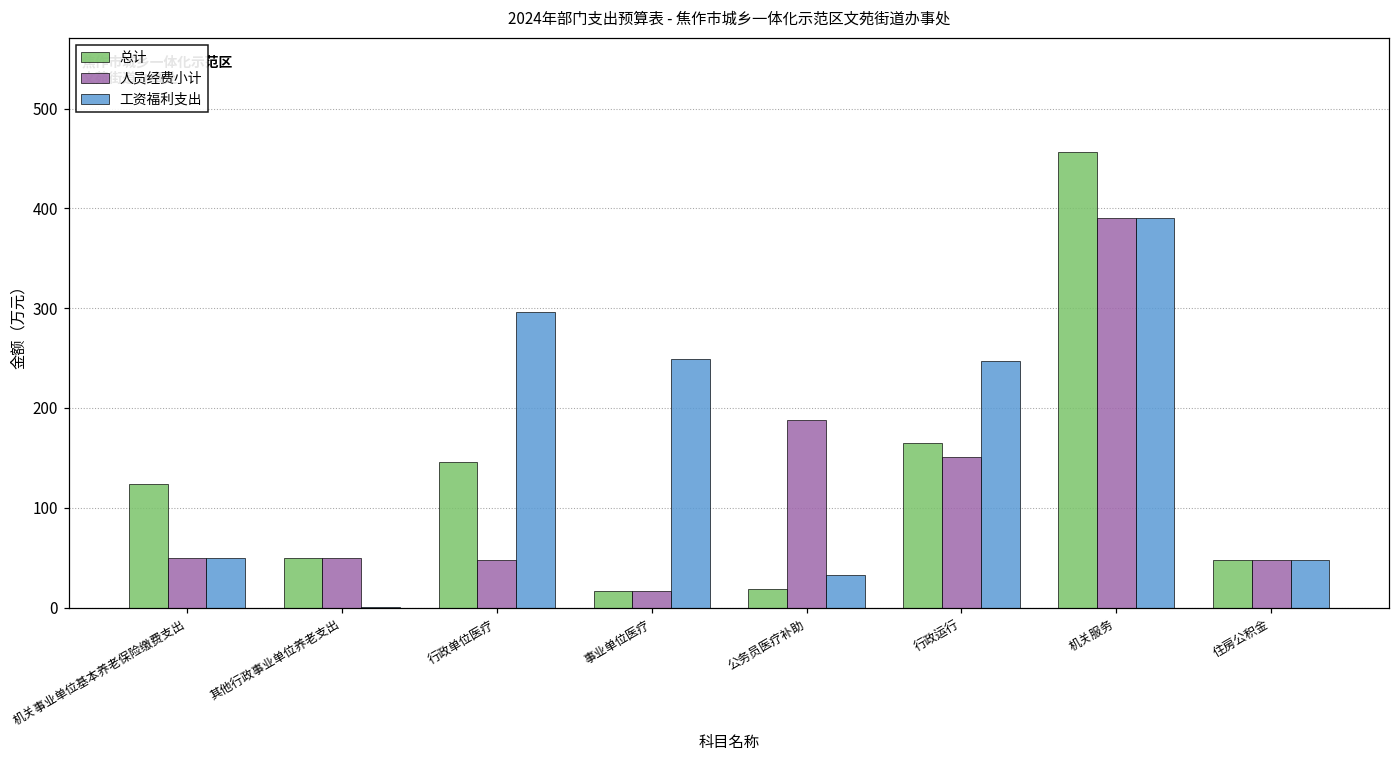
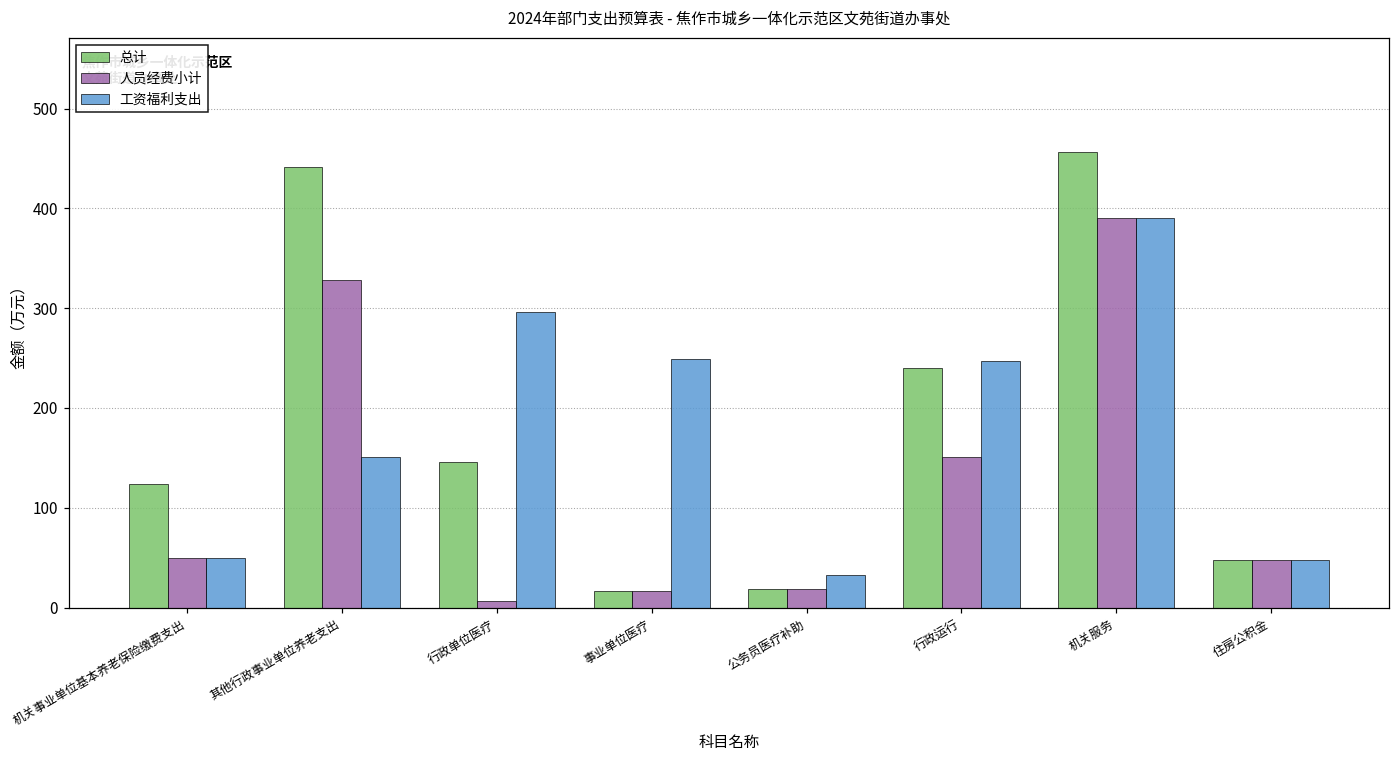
总计, 其他行政事业单位养老支出: 50 -> 440
人员经费小计, 其他行政事业单位养老支出: 50 -> 330
工资福利支出, 其他行政事业单位养老支出: 0 -> 150
人员经费小计, 行政单位医疗: 50 -> 10
人员经费小计, 公务员医疗补助: 190 -> 20
总计, 行政运行: 170 -> 240
